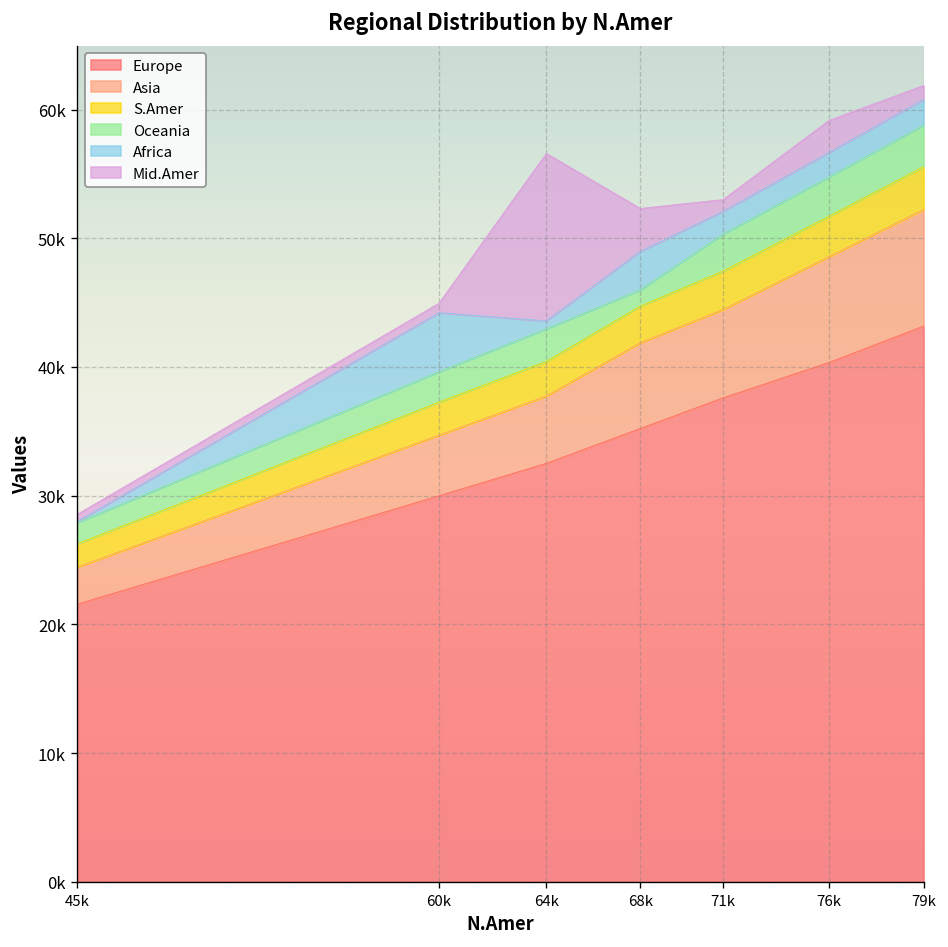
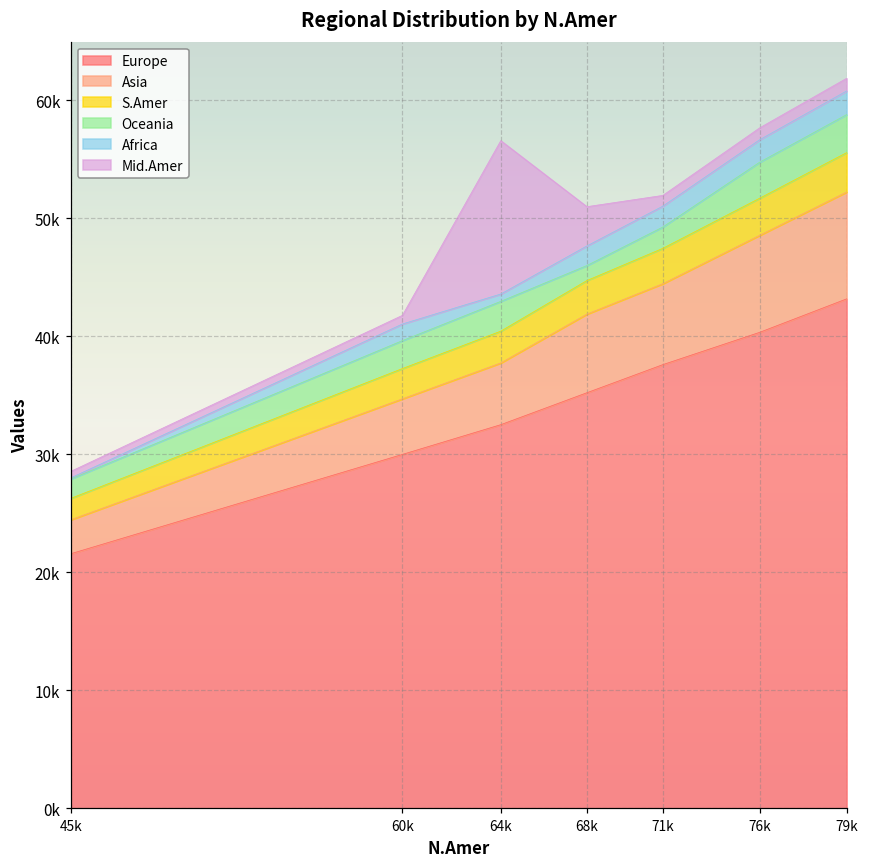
Africa, 60k: 4600 -> 1400
Africa, 68k: 3000 -> 1700
Oceania, 71k: 2900 -> 1800
Mid.Amer, 76k: 2500 -> 1000
